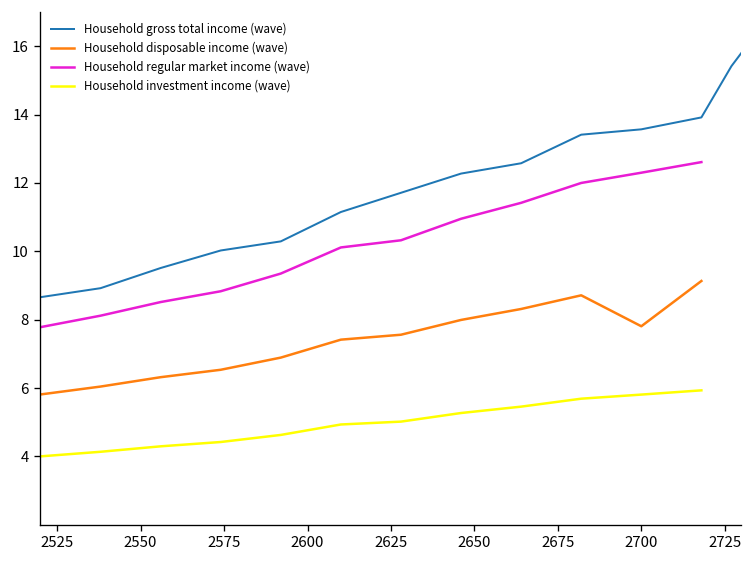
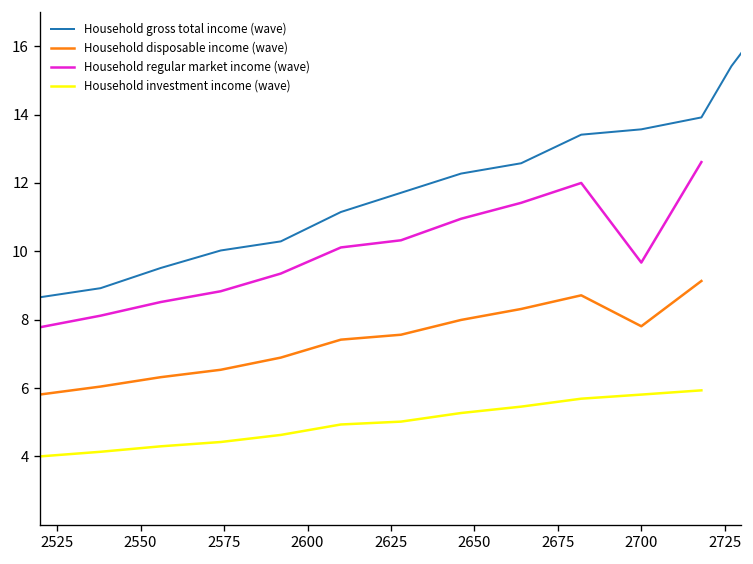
Household regular market income (wave), 2700: 12.3 -> 9.7
